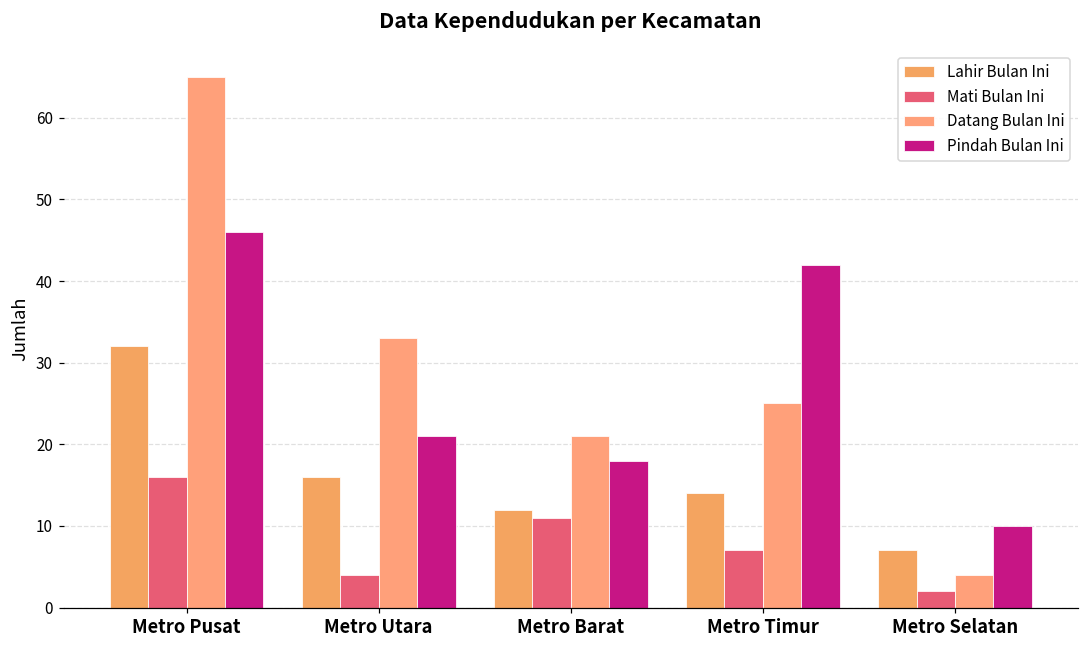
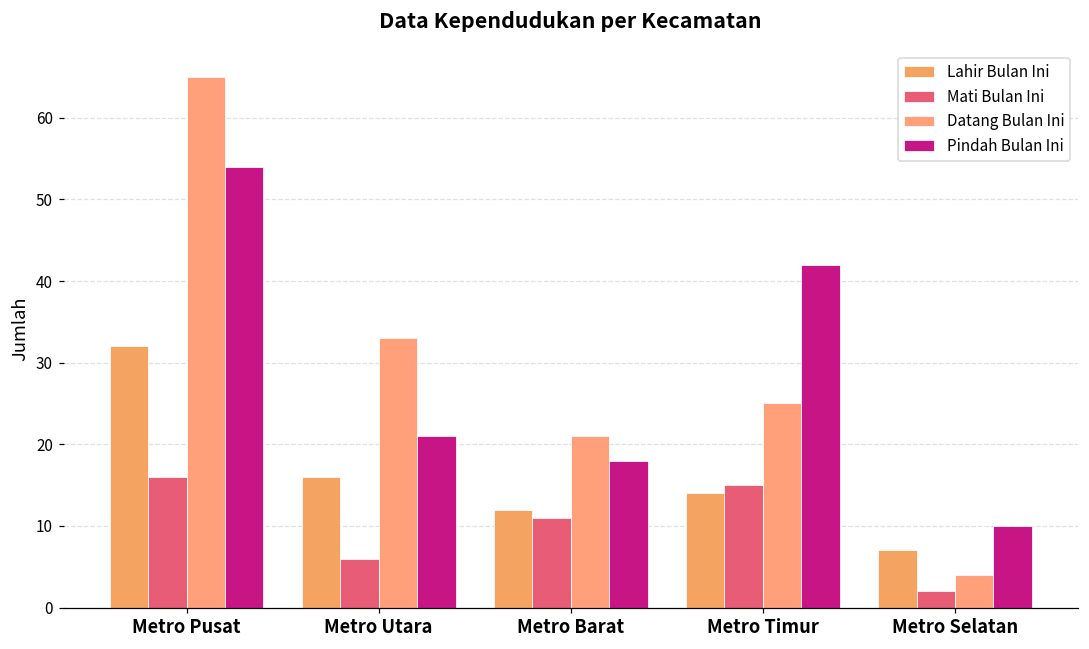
Pindah Bulan Ini, Metro Pusat: 46 -> 54
Mati Bulan Ini, Metro Utara: 4 -> 6
Mati Bulan Ini, Metro Timur: 7 -> 15
